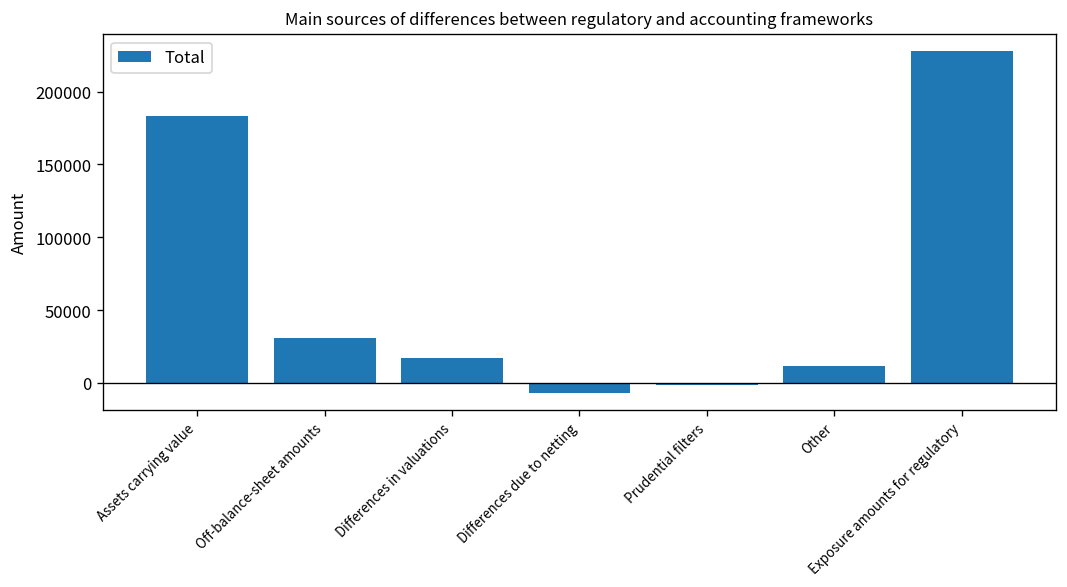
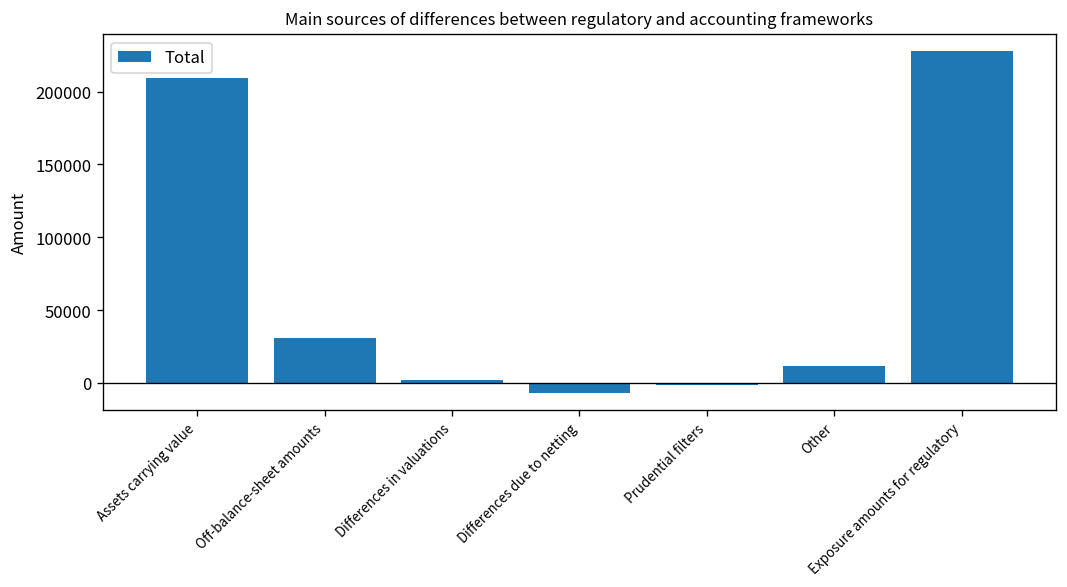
Assets carrying value: 183000 -> 209000
Differences in valuations: 17000 -> 2000
